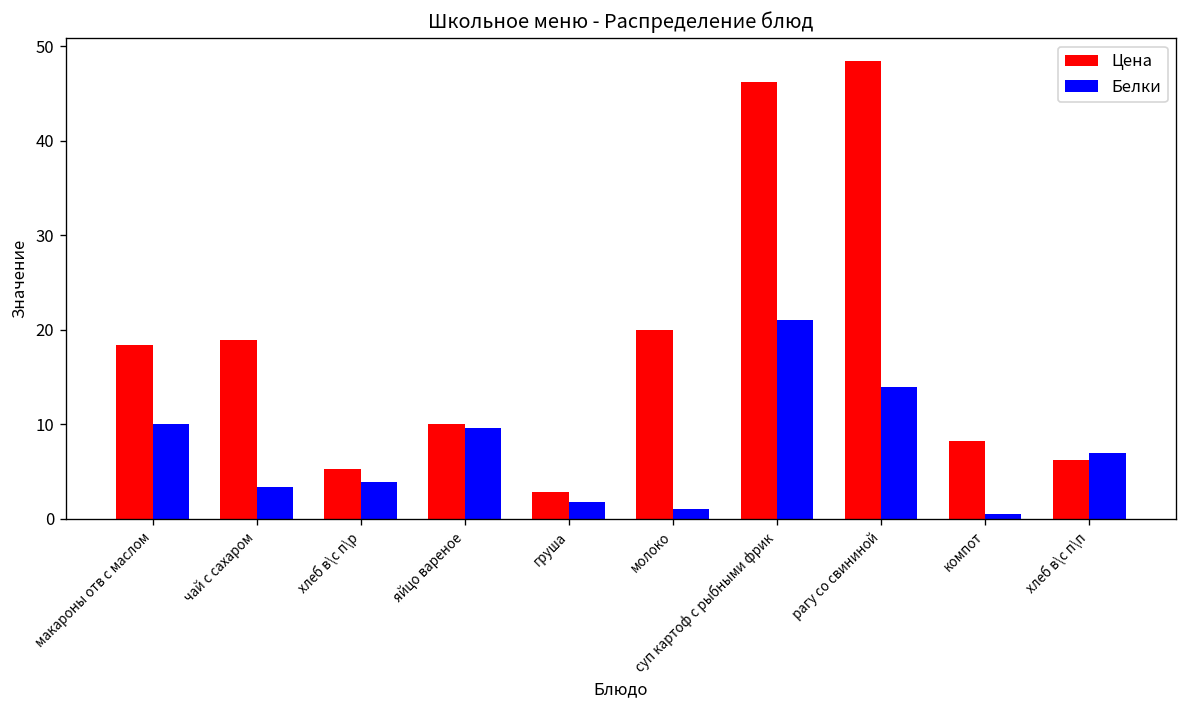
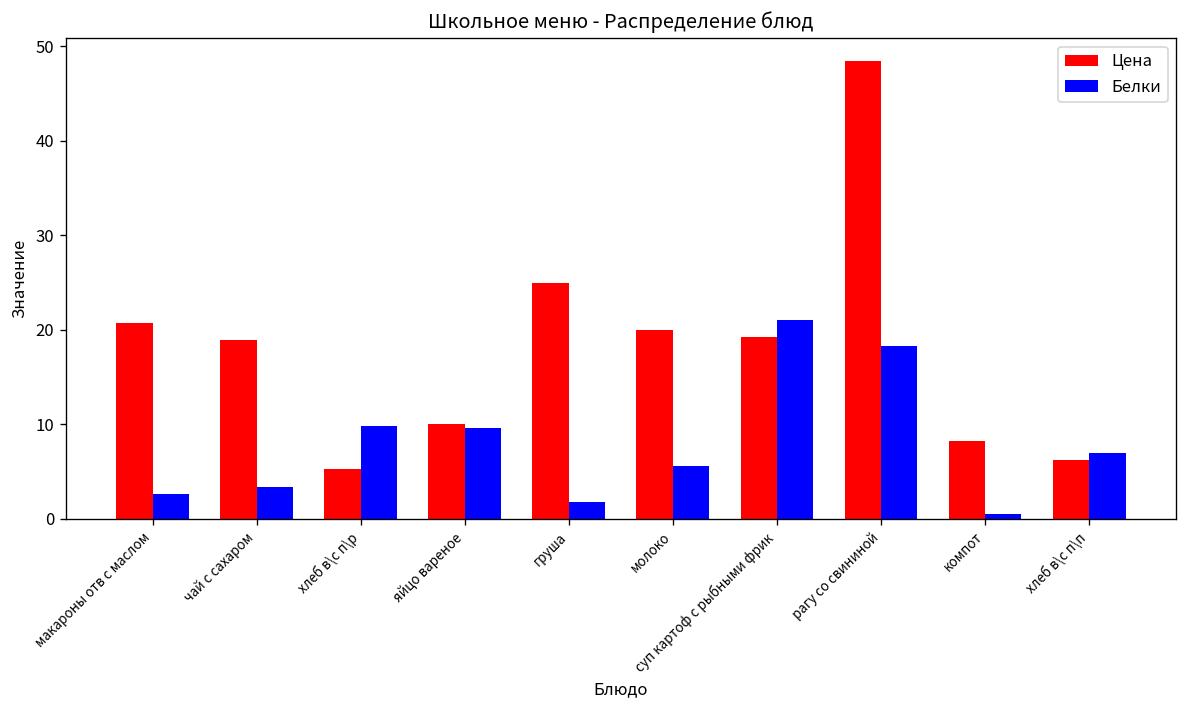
Цена, макароны отв с маслом: 18 -> 21
Белки, макароны отв с маслом: 10 -> 3
Белки, хлеб в\с п\р: 4 -> 10
Цена, груша: 3 -> 25
Белки, молоко: 1 -> 6
Цена, суп картоф с рыбными фрик: 46 -> 19
Белки, рагу со свининой: 14 -> 18
